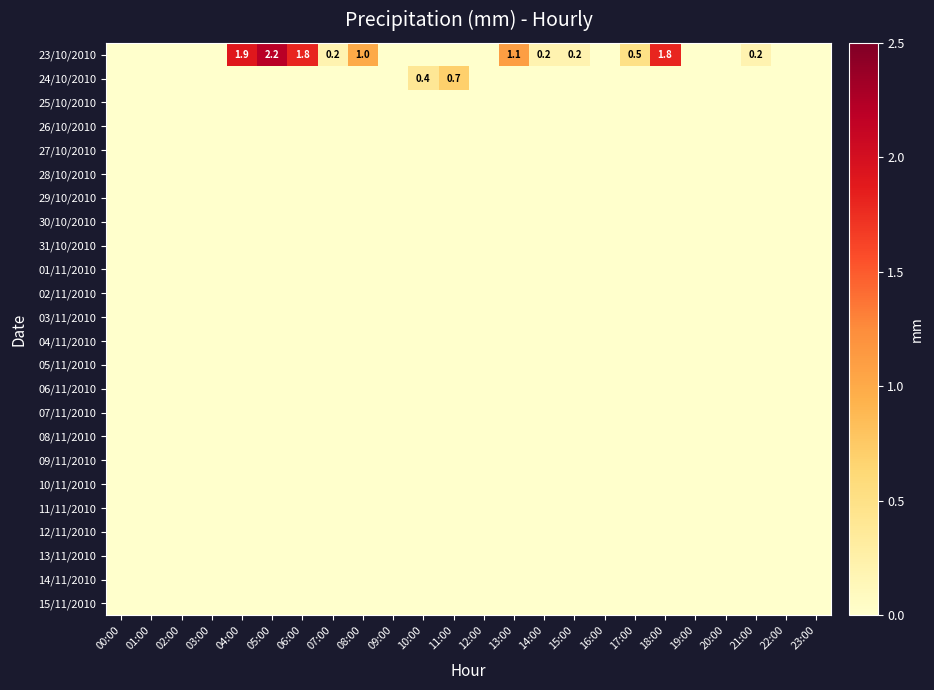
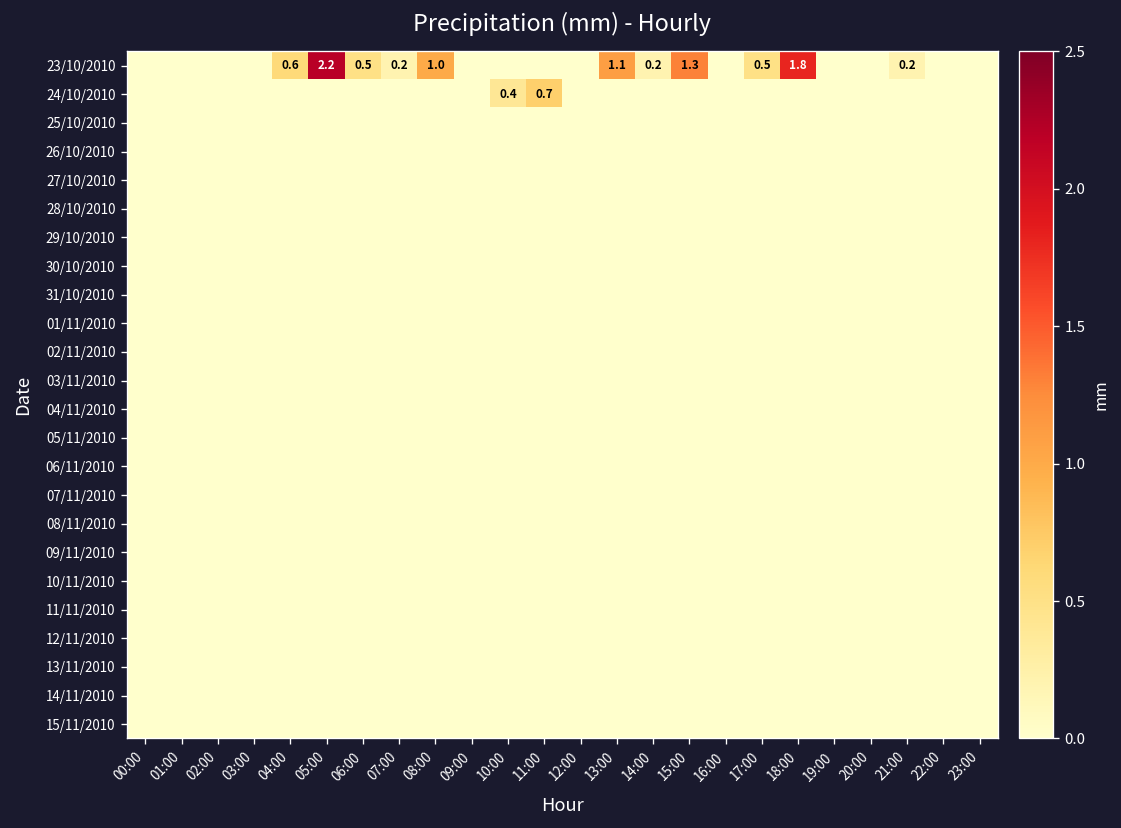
23/10/2010, 04:00: 1.9 -> 0.6
23/10/2010, 06:00: 1.8 -> 0.5
23/10/2010, 15:00: 0.2 -> 1.3
